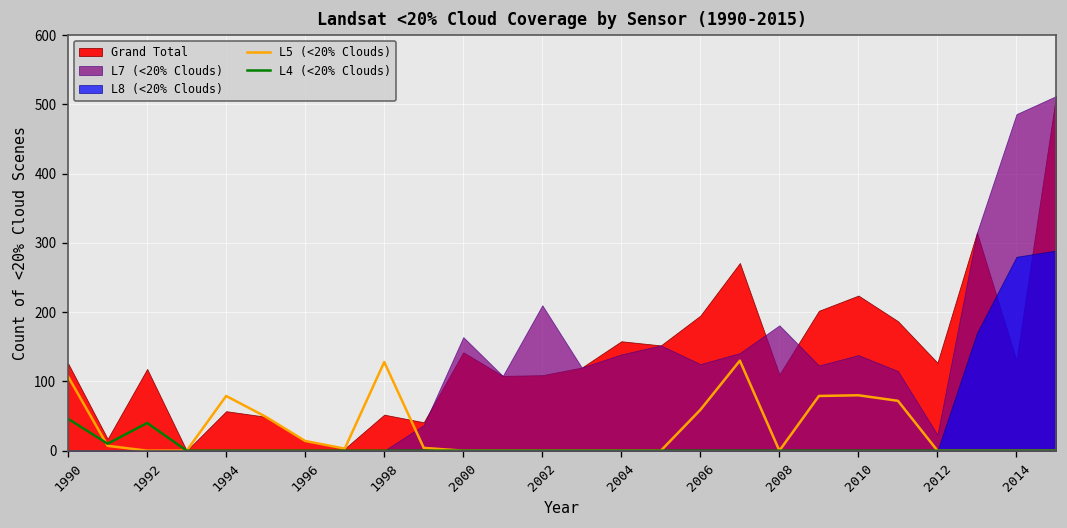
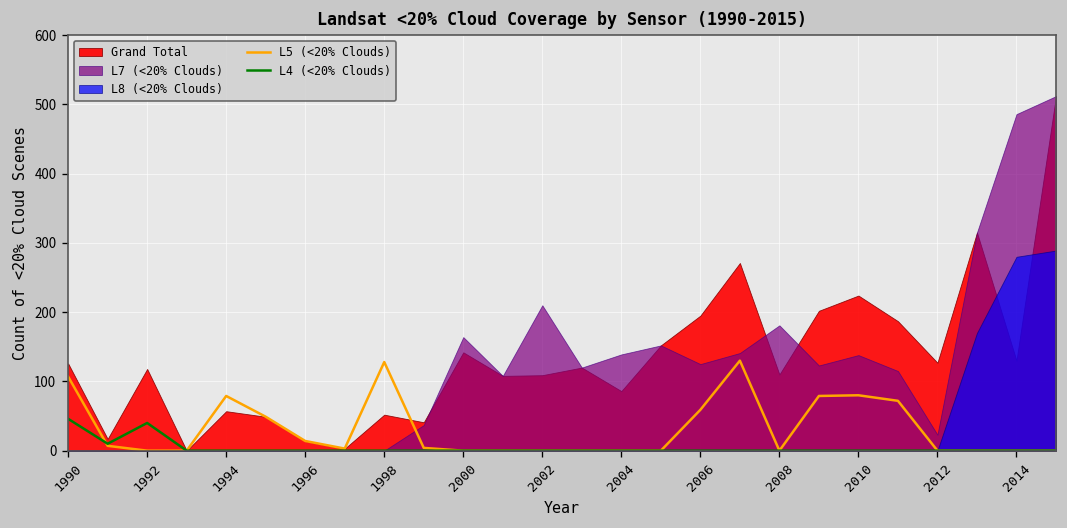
Grand Total, 2004: 160 -> 90
